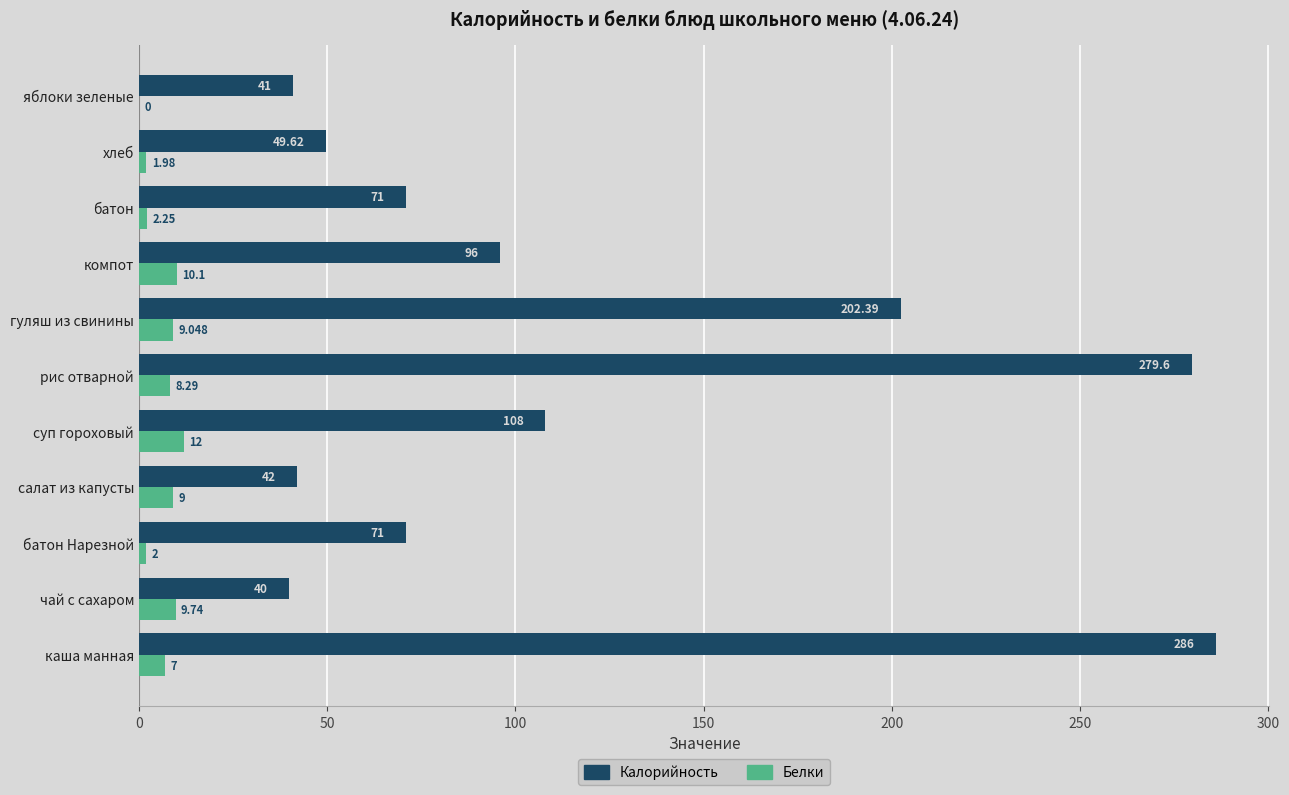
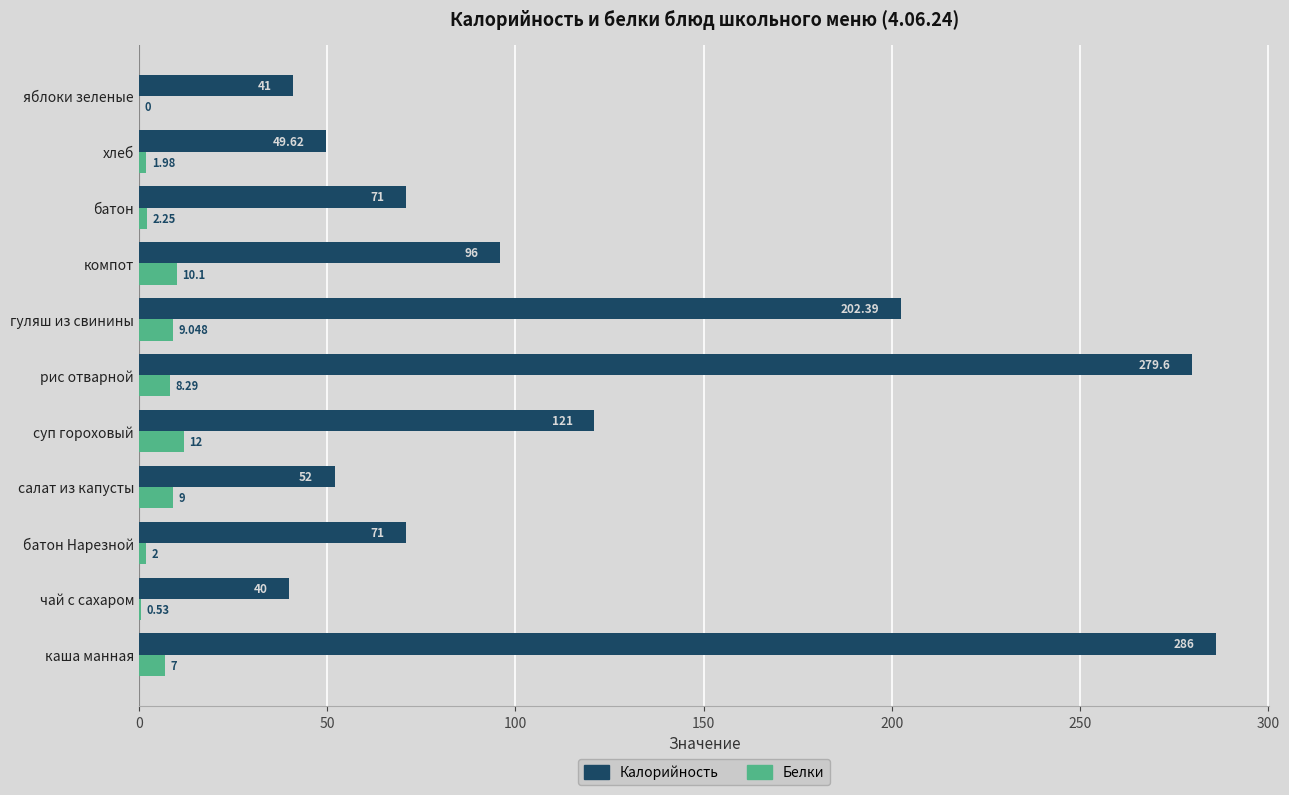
Калорийность, суп гороховый: 108 -> 121
Калорийность, салат из капусты: 42 -> 52
Белки, чай с сахаром: 9.74 -> 0.53
